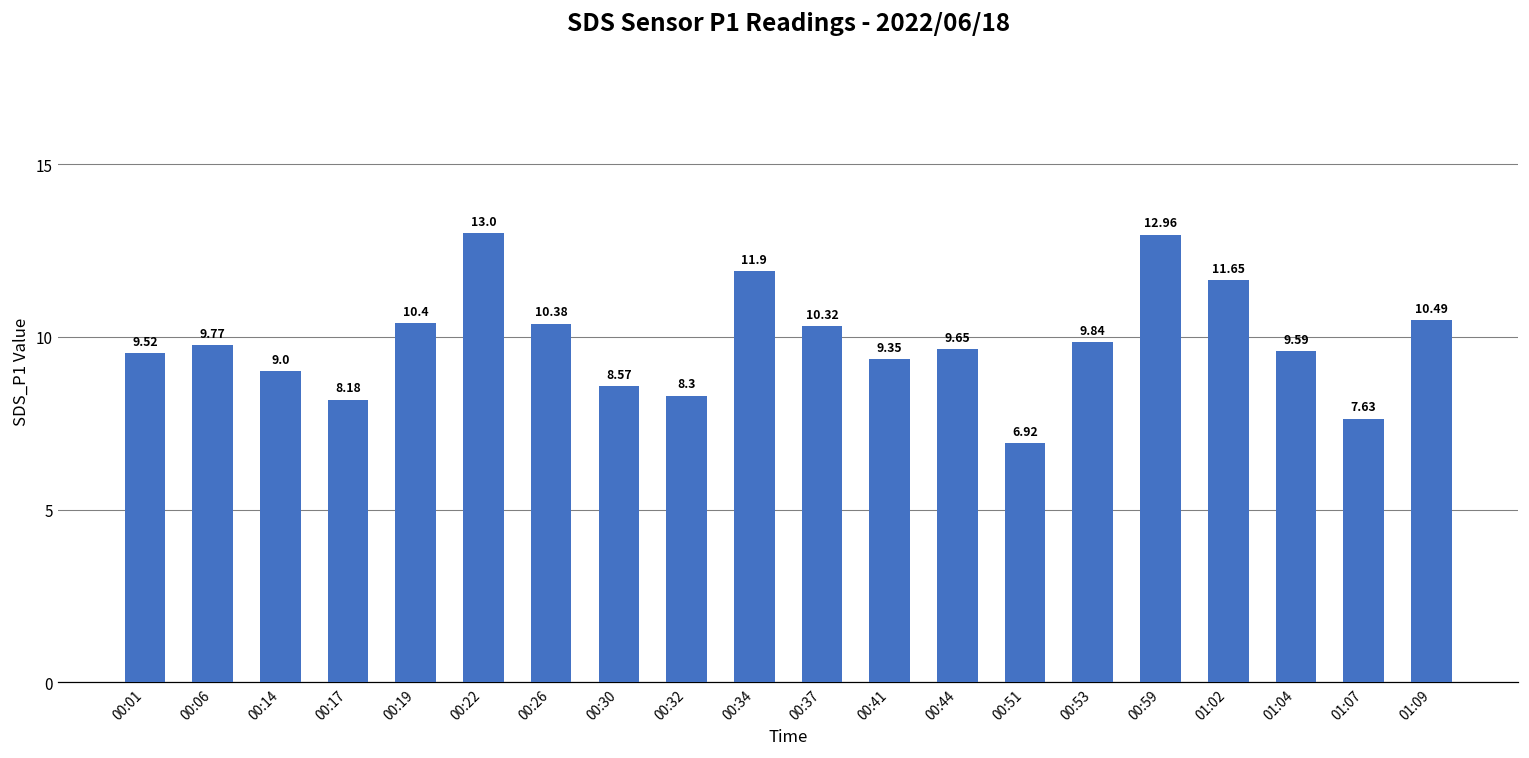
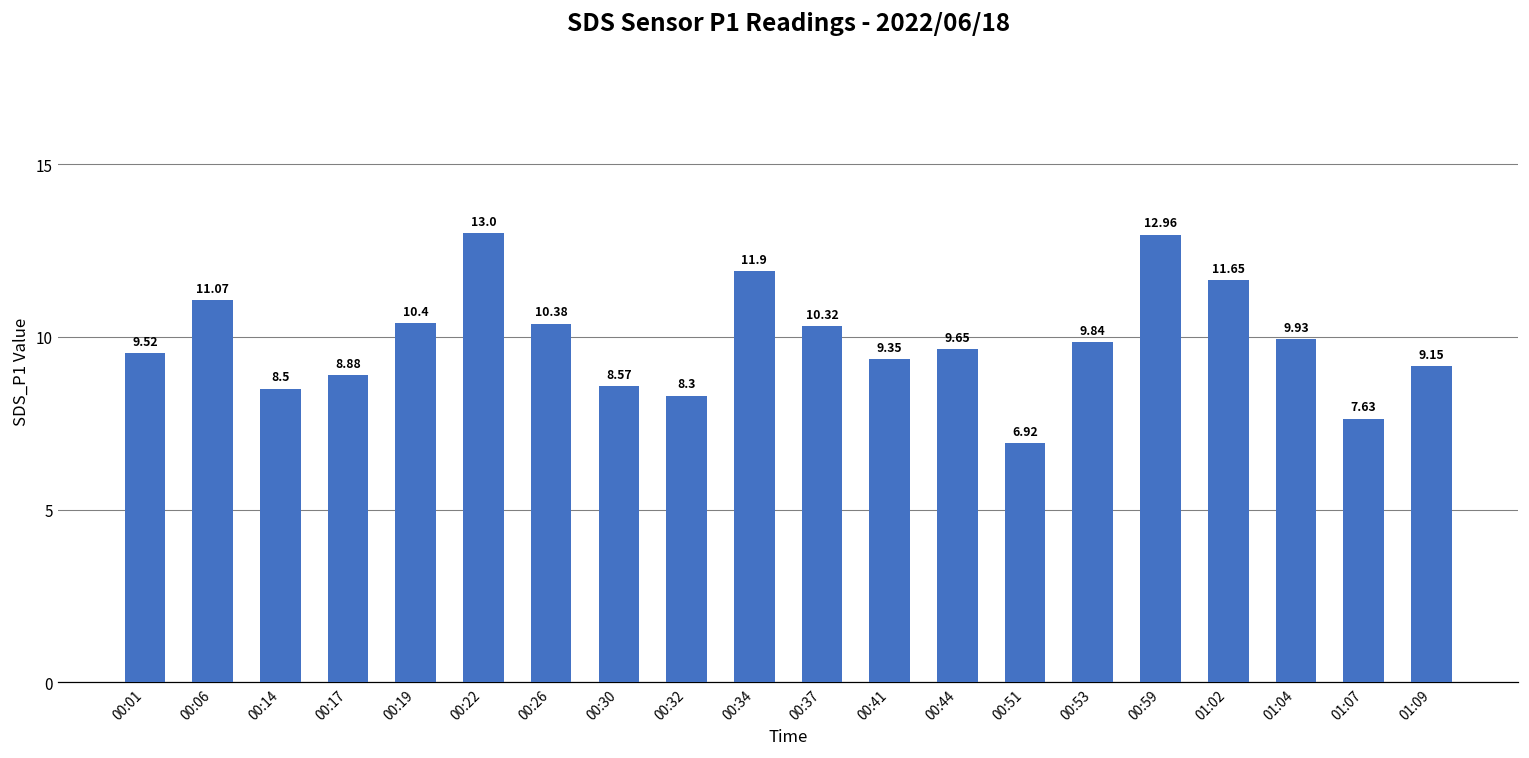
00:06: 9.77 -> 11.07
00:14: 9.0 -> 8.5
00:17: 8.18 -> 8.88
01:04: 9.59 -> 9.93
01:09: 10.49 -> 9.15
